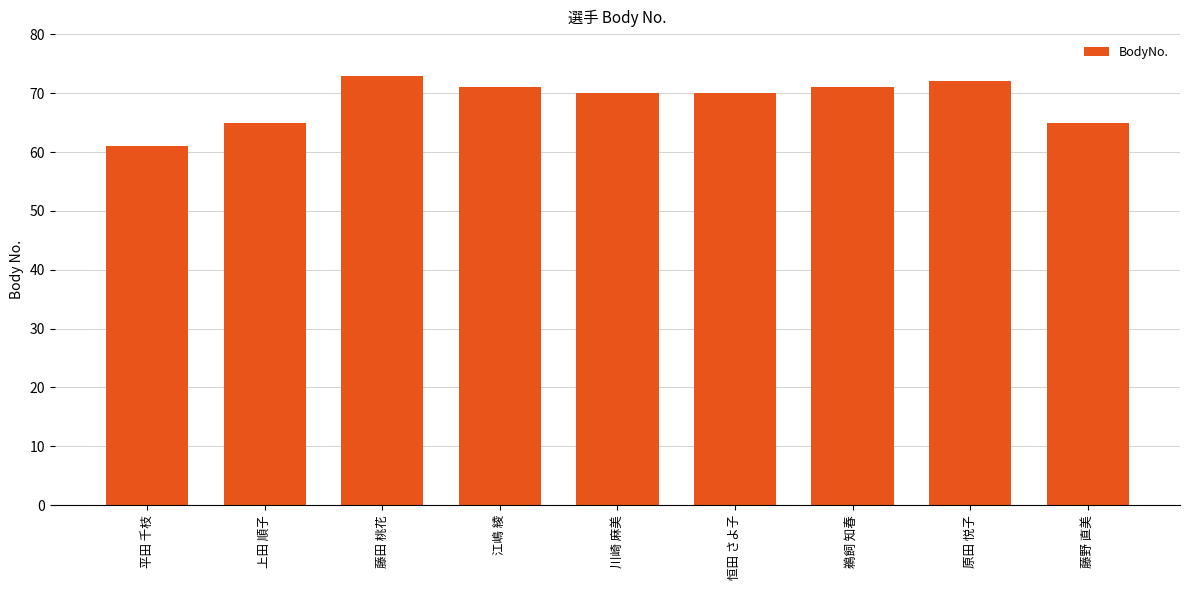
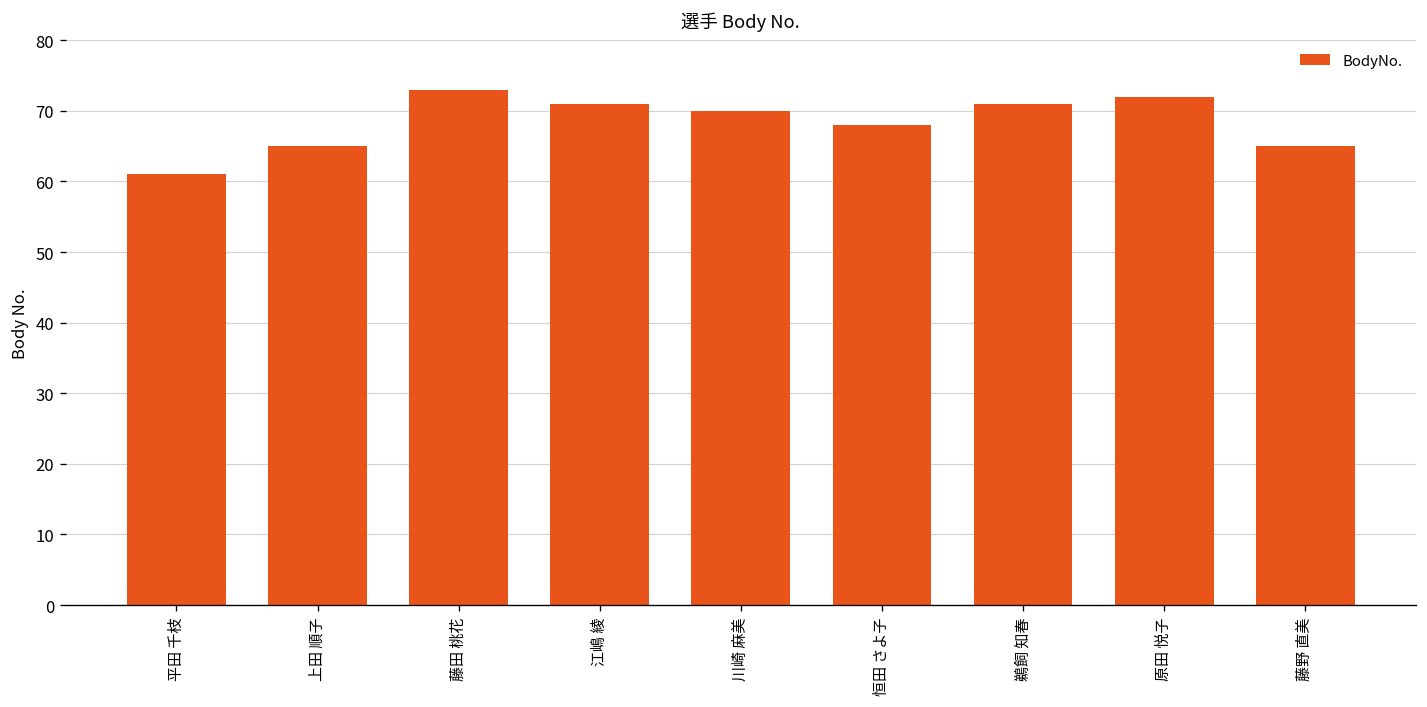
恒田 さよ子: 70 -> 68
